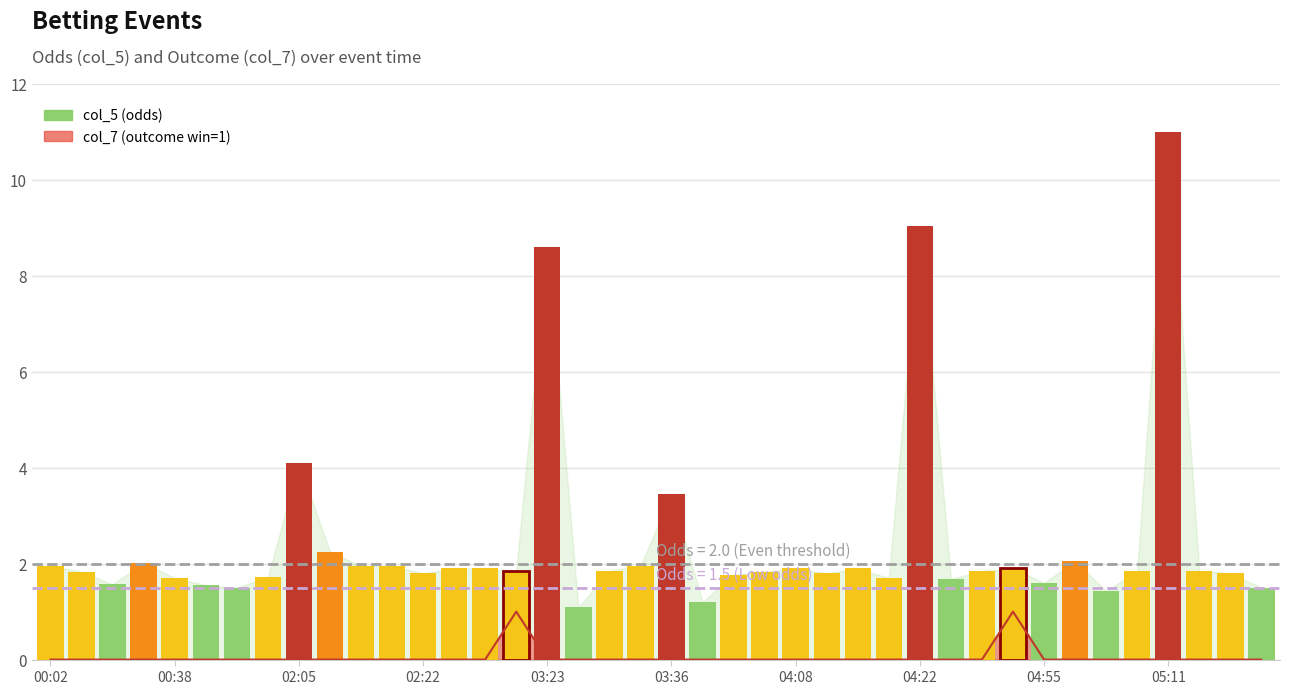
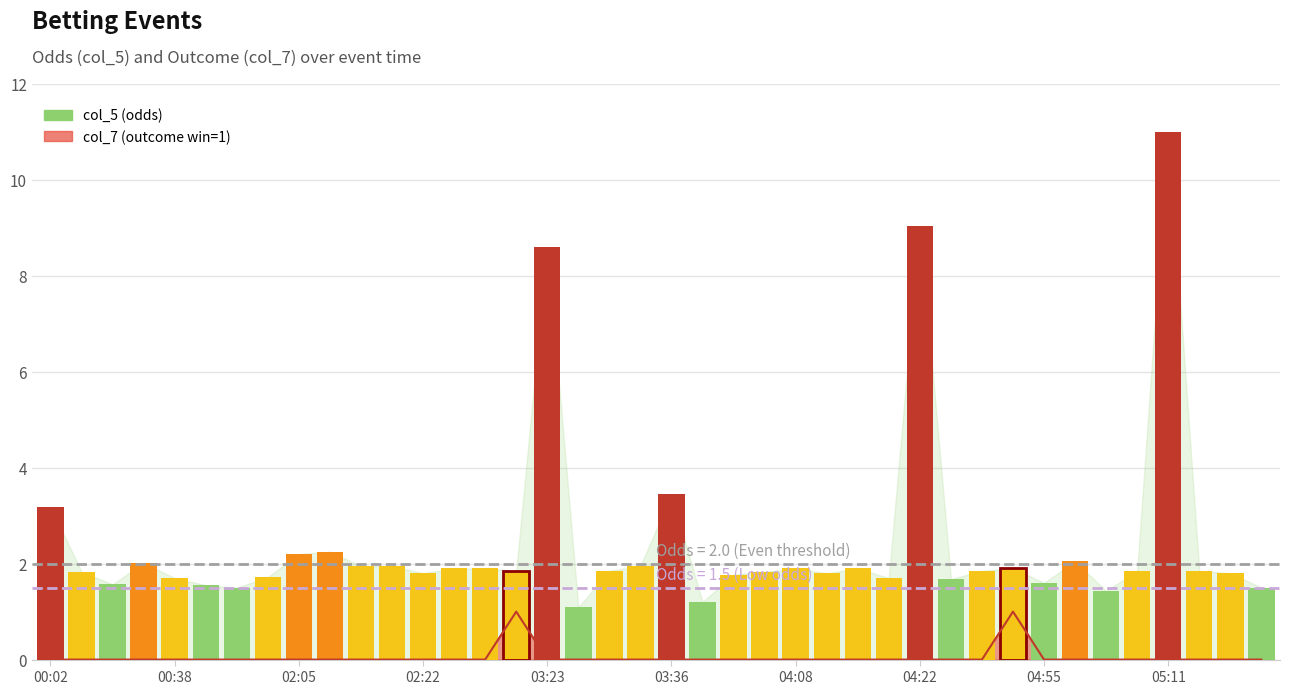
col_5 (odds), 00:02: 2.0 -> 3.2
col_5 (odds), 02:05: 4.1 -> 2.2
